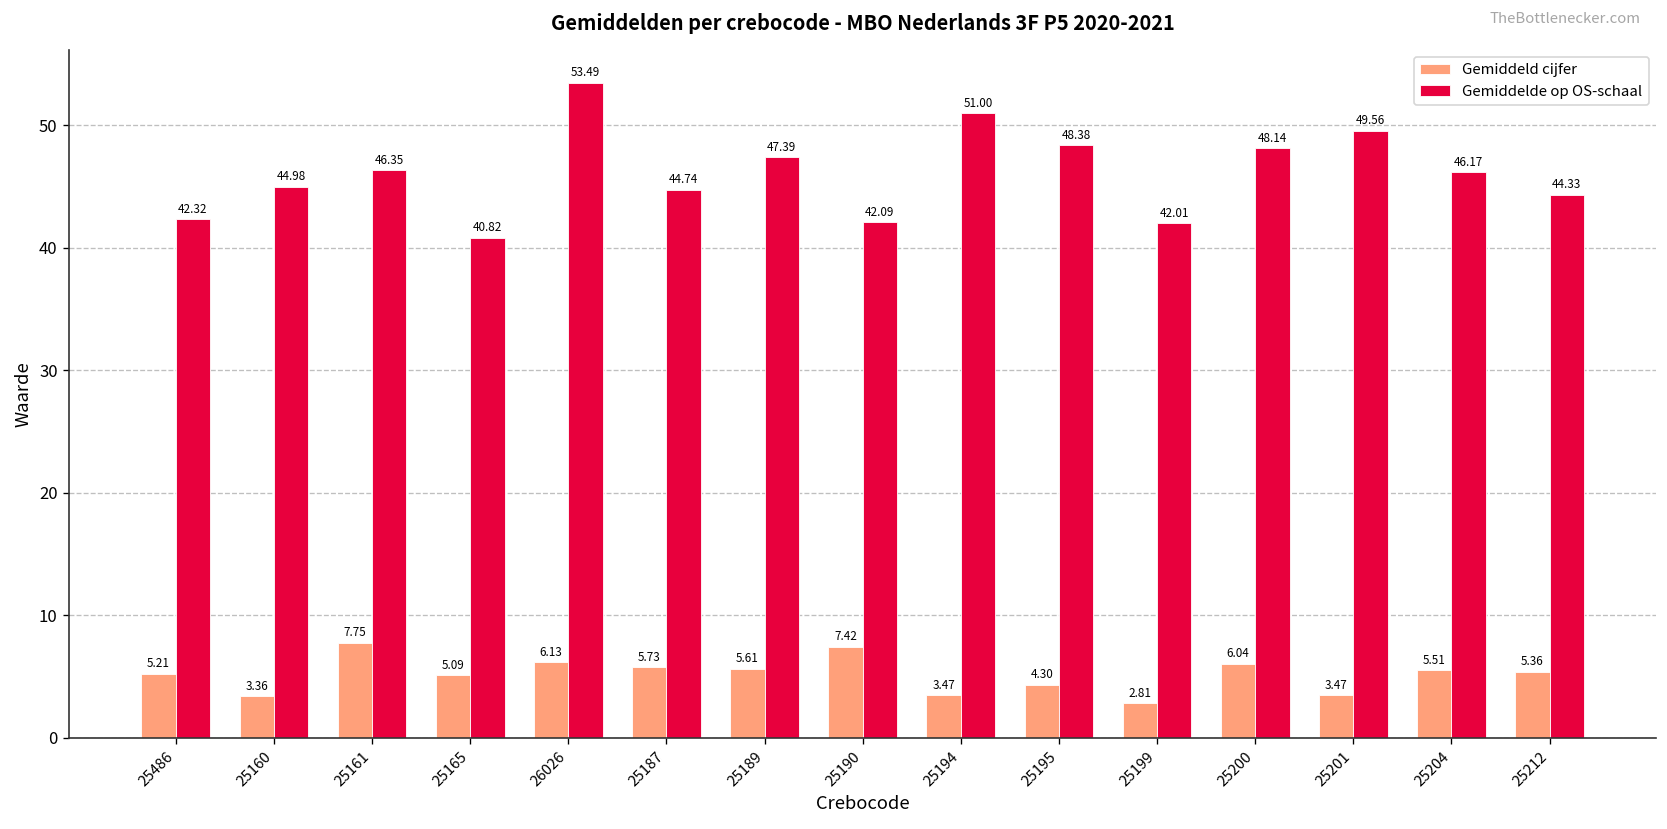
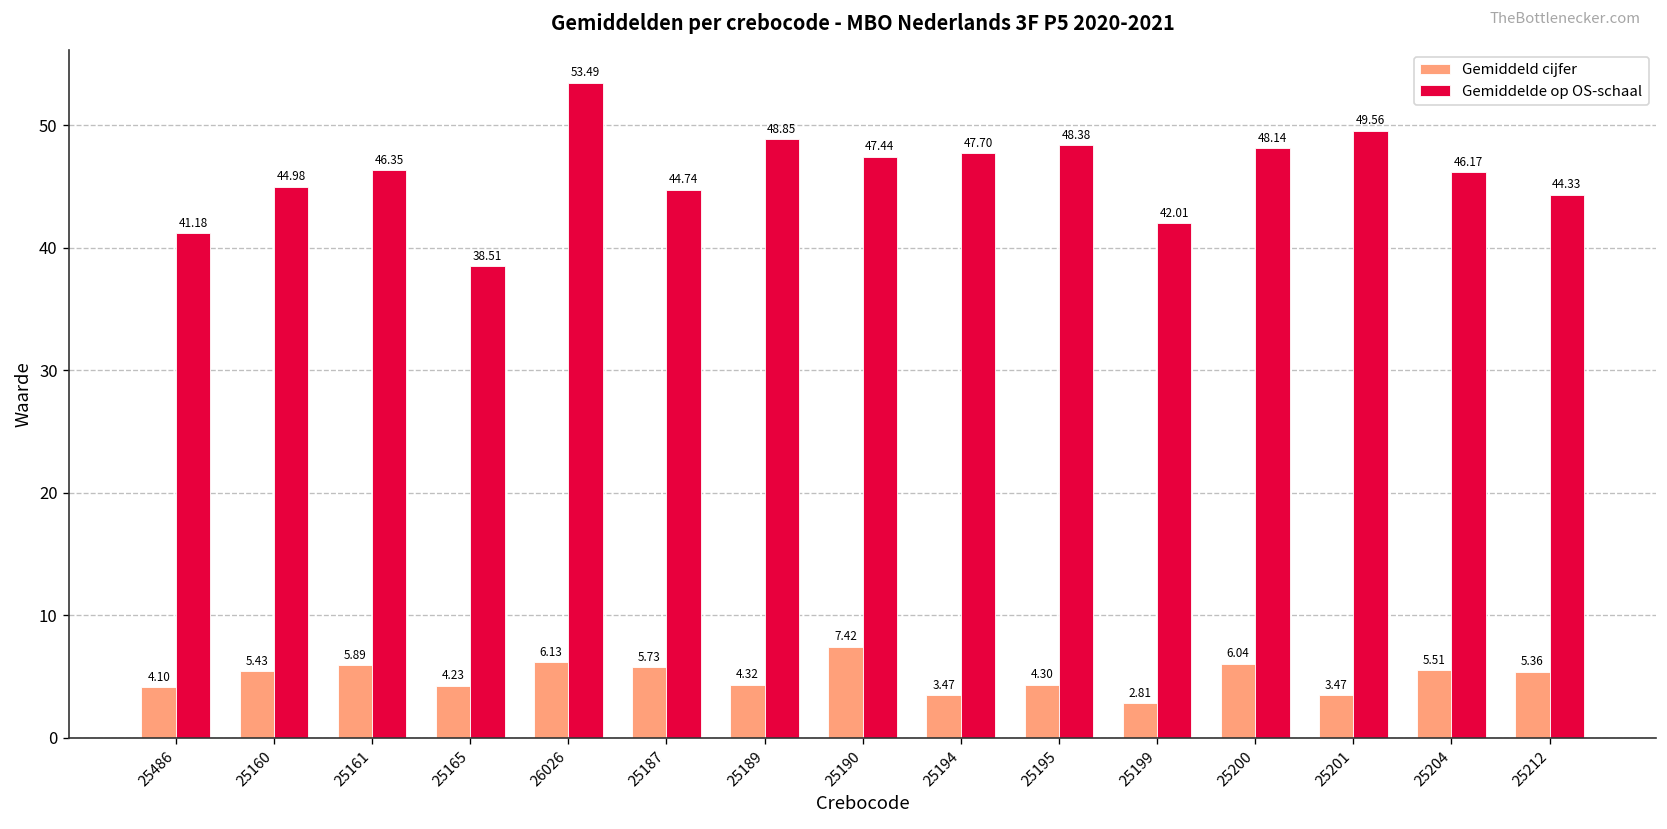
Gemiddeld cijfer, 25486: 5.21 -> 4.10
Gemiddelde op OS-schaal, 25486: 42.32 -> 41.18
Gemiddeld cijfer, 25160: 3.36 -> 5.43
Gemiddeld cijfer, 25161: 7.75 -> 5.89
Gemiddeld cijfer, 25165: 5.09 -> 4.23
Gemiddelde op OS-schaal, 25165: 40.82 -> 38.51
Gemiddeld cijfer, 25189: 5.61 -> 4.32
Gemiddelde op OS-schaal, 25189: 47.39 -> 48.85
Gemiddelde op OS-schaal, 25190: 42.09 -> 47.44
Gemiddelde op OS-schaal, 25194: 51.00 -> 47.70
